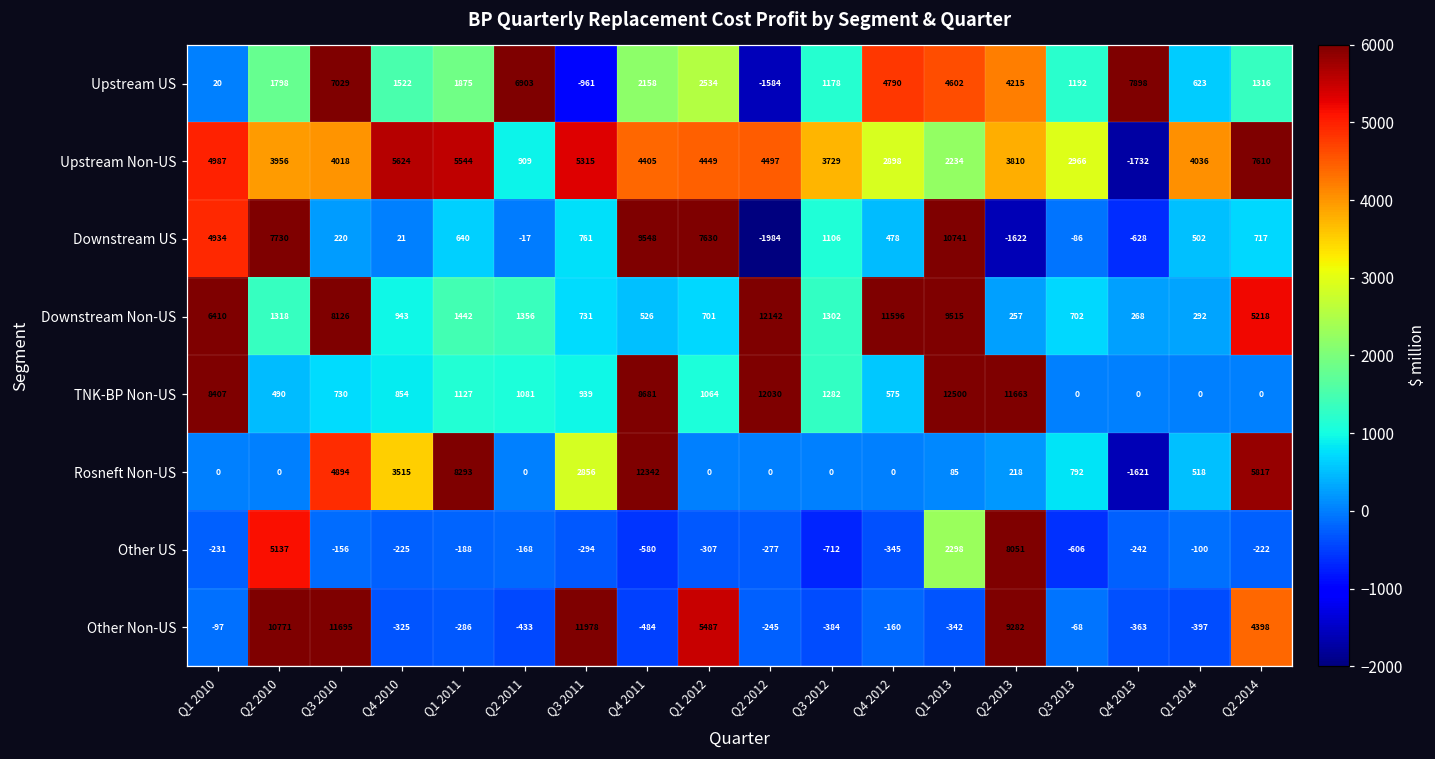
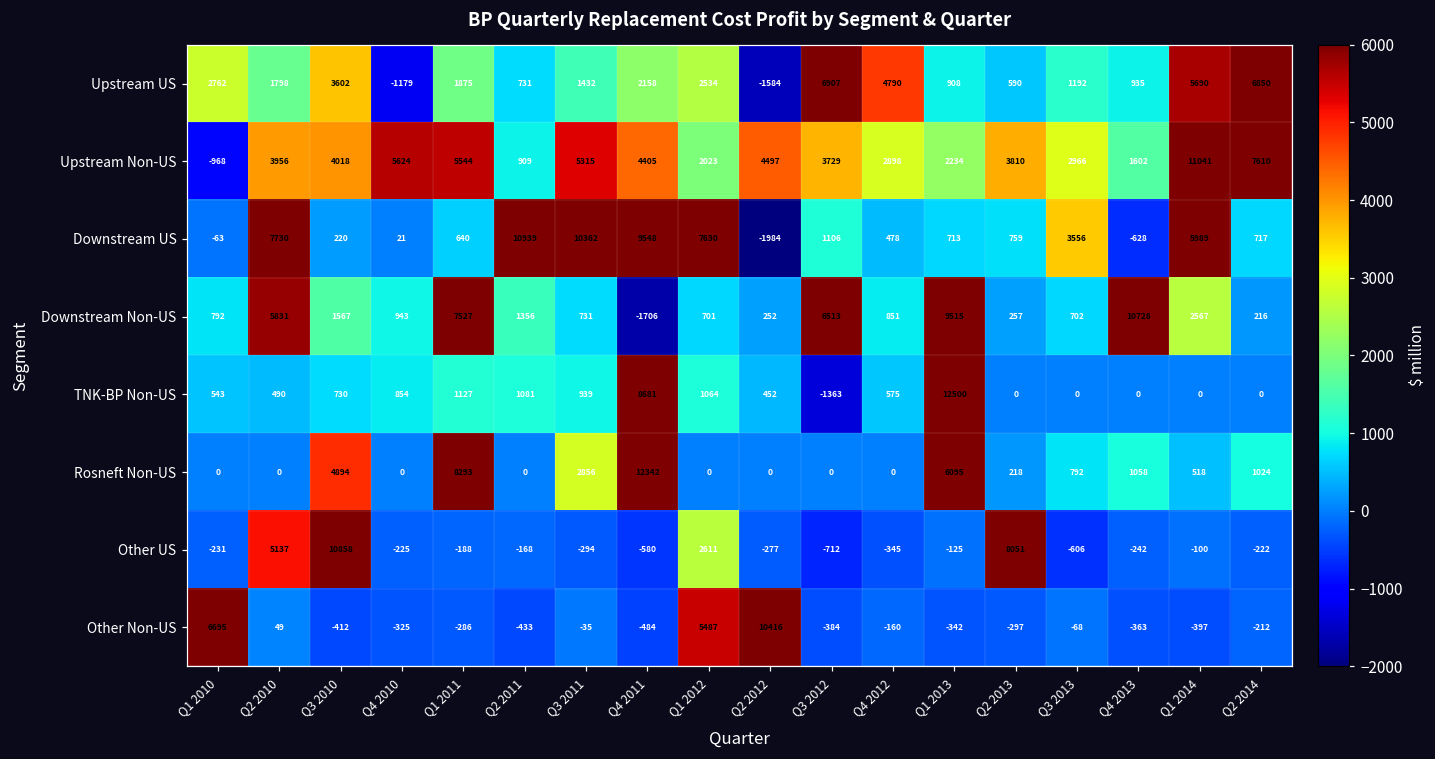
Upstream US, Q1 2010: 20 -> 2762
Upstream US, Q3 2010: 7029 -> 3602
Upstream US, Q4 2010: 1522 -> -1179
Upstream US, Q2 2011: 6903 -> 731
Upstream US, Q3 2011: -961 -> 1432
Upstream US, Q3 2012: 1178 -> 6907
Upstream US, Q1 2013: 4602 -> 908
Upstream US, Q2 2013: 4215 -> 590
Upstream US, Q4 2013: 7898 -> 935
Upstream US, Q1 2014: 623 -> 5690
Upstream US, Q2 2014: 1316 -> 6850
Upstream Non-US, Q1 2010: 4987 -> -968
Upstream Non-US, Q1 2012: 4449 -> 2023
Upstream Non-US, Q4 2013: -1732 -> 1602
Upstream Non-US, Q1 2014: 4036 -> 11041
Downstream US, Q1 2010: 4934 -> -63
Downstream US, Q2 2011: -17 -> 10939
Downstream US, Q3 2011: 761 -> 10362
Downstream US, Q1 2013: 10741 -> 713
Downstream US, Q2 2013: -1622 -> 759
Downstream US, Q3 2013: -86 -> 3556
Downstream US, Q1 2014: 502 -> 5989
Downstream Non-US, Q1 2010: 6410 -> 792
Downstream Non-US, Q2 2010: 1318 -> 5831
Downstream Non-US, Q3 2010: 8126 -> 1567
Downstream Non-US, Q1 2011: 1442 -> 7527
Downstream Non-US, Q4 2011: 526 -> -1706
Downstream Non-US, Q2 2012: 12142 -> 252
Downstream Non-US, Q3 2012: 1302 -> 6513
Downstream Non-US, Q4 2012: 11596 -> 851
Downstream Non-US, Q4 2013: 268 -> 10728
Downstream Non-US, Q1 2014: 292 -> 2567
Downstream Non-US, Q2 2014: 5218 -> 216
TNK-BP Non-US, Q1 2010: 8407 -> 543
TNK-BP Non-US, Q2 2012: 12030 -> 452
TNK-BP Non-US, Q3 2012: 1282 -> -1363
TNK-BP Non-US, Q2 2013: 11663 -> 0
Rosneft Non-US, Q4 2010: 3515 -> 0
Rosneft Non-US, Q1 2013: 85 -> 6095
Rosneft Non-US, Q4 2013: -1621 -> 1058
Rosneft Non-US, Q2 2014: 5817 -> 1024
Other US, Q3 2010: -156 -> 10858
Other US, Q1 2012: -307 -> 2611
Other US, Q1 2013: 2298 -> -125
Other Non-US, Q1 2010: -97 -> 6695
Other Non-US, Q2 2010: 10771 -> 49
Other Non-US, Q3 2010: 11695 -> -412
Other Non-US, Q3 2011: 11978 -> -35
Other Non-US, Q2 2012: -245 -> 10416
Other Non-US, Q2 2013: 9282 -> -297
Other Non-US, Q2 2014: 4398 -> -212
